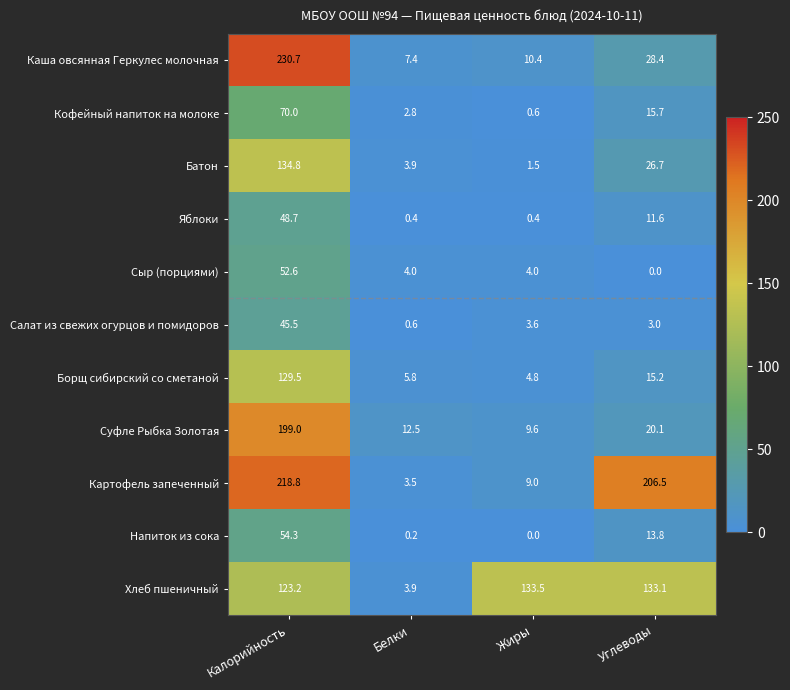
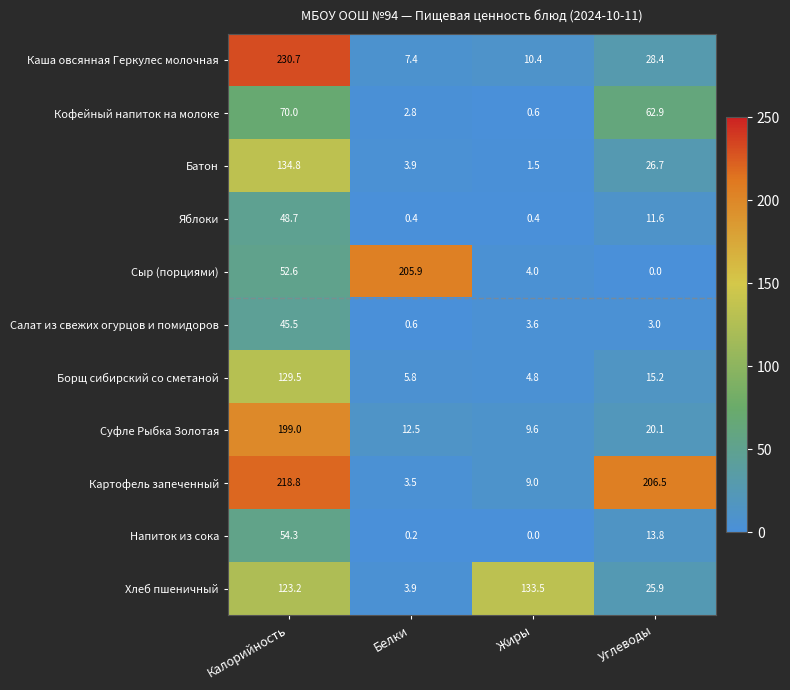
Кофейный напиток на молоке, Углеводы: 15.7 -> 62.9
Сыр (порциями), Белки: 4.0 -> 205.9
Хлеб пшеничный, Углеводы: 133.1 -> 25.9
